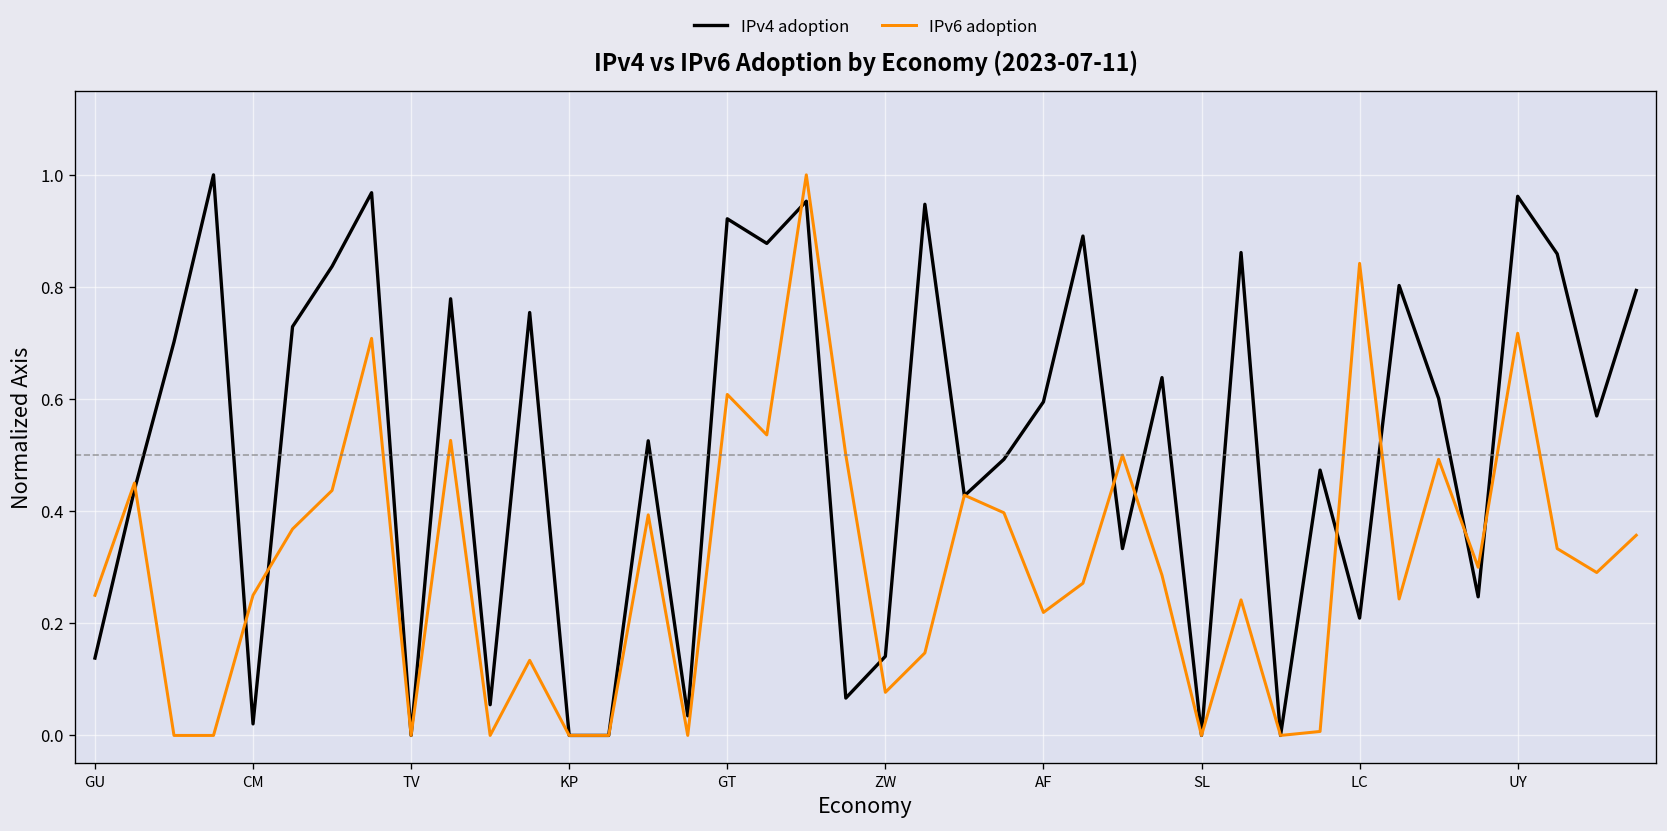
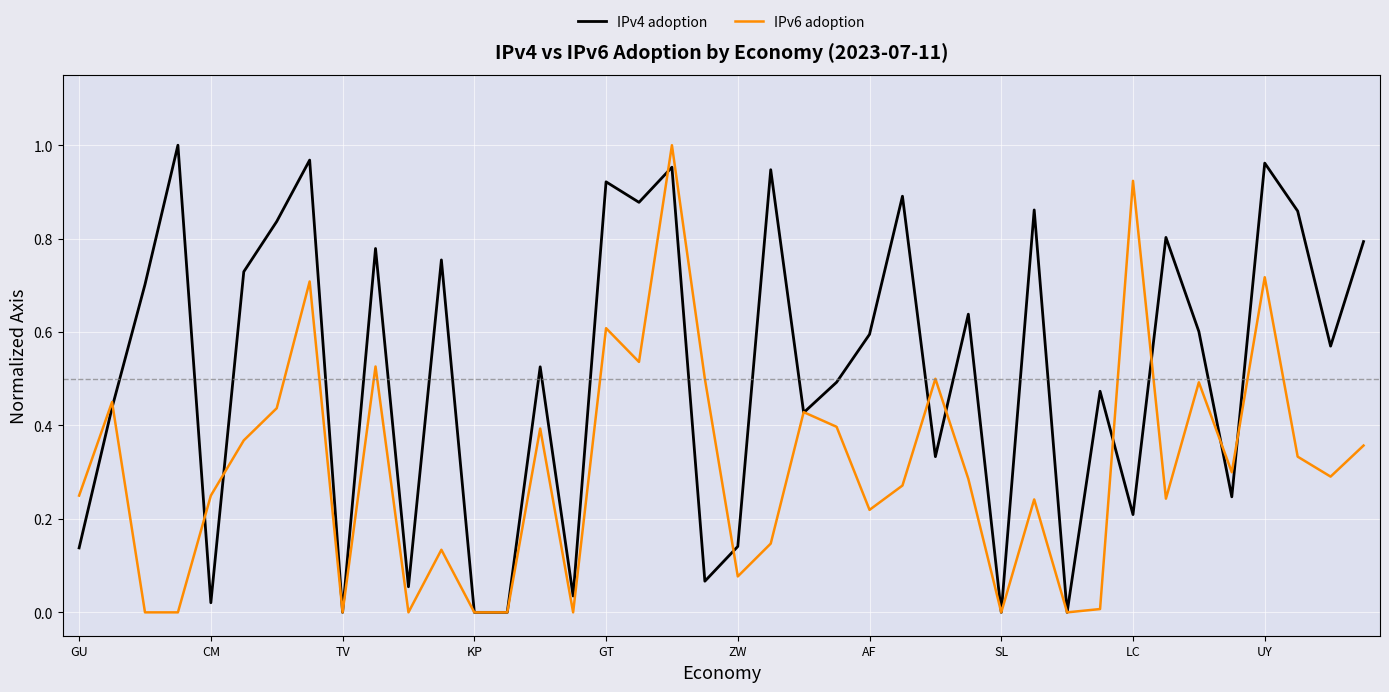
IPv6 adoption, LC: 0.84 -> 0.92
